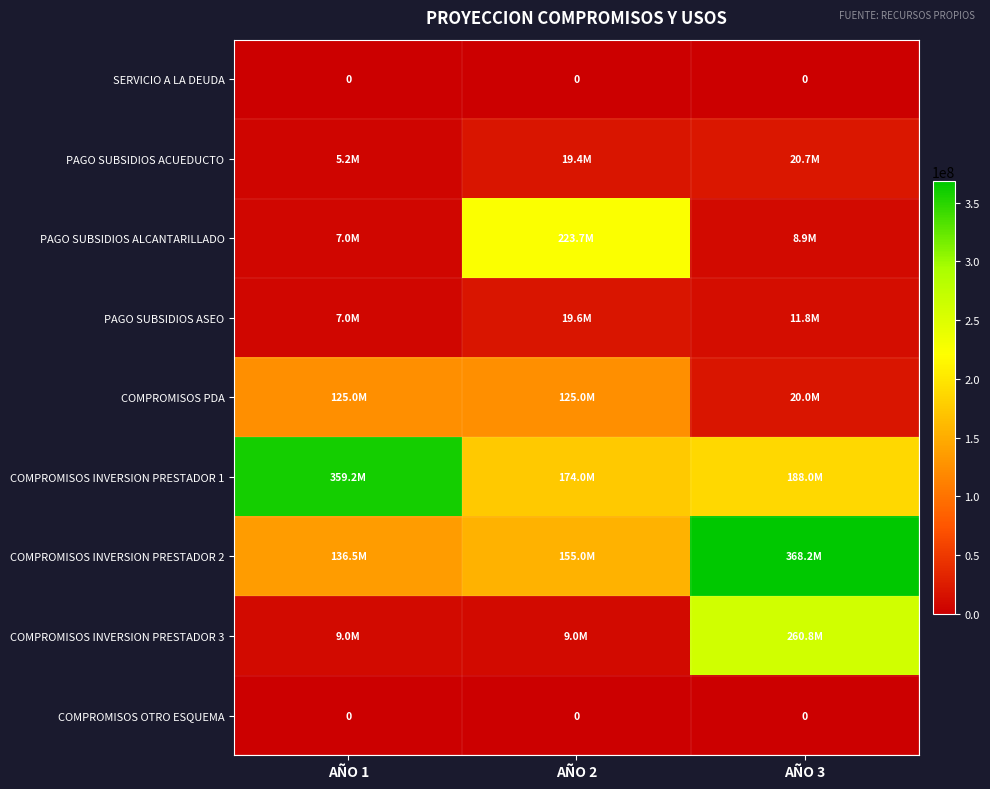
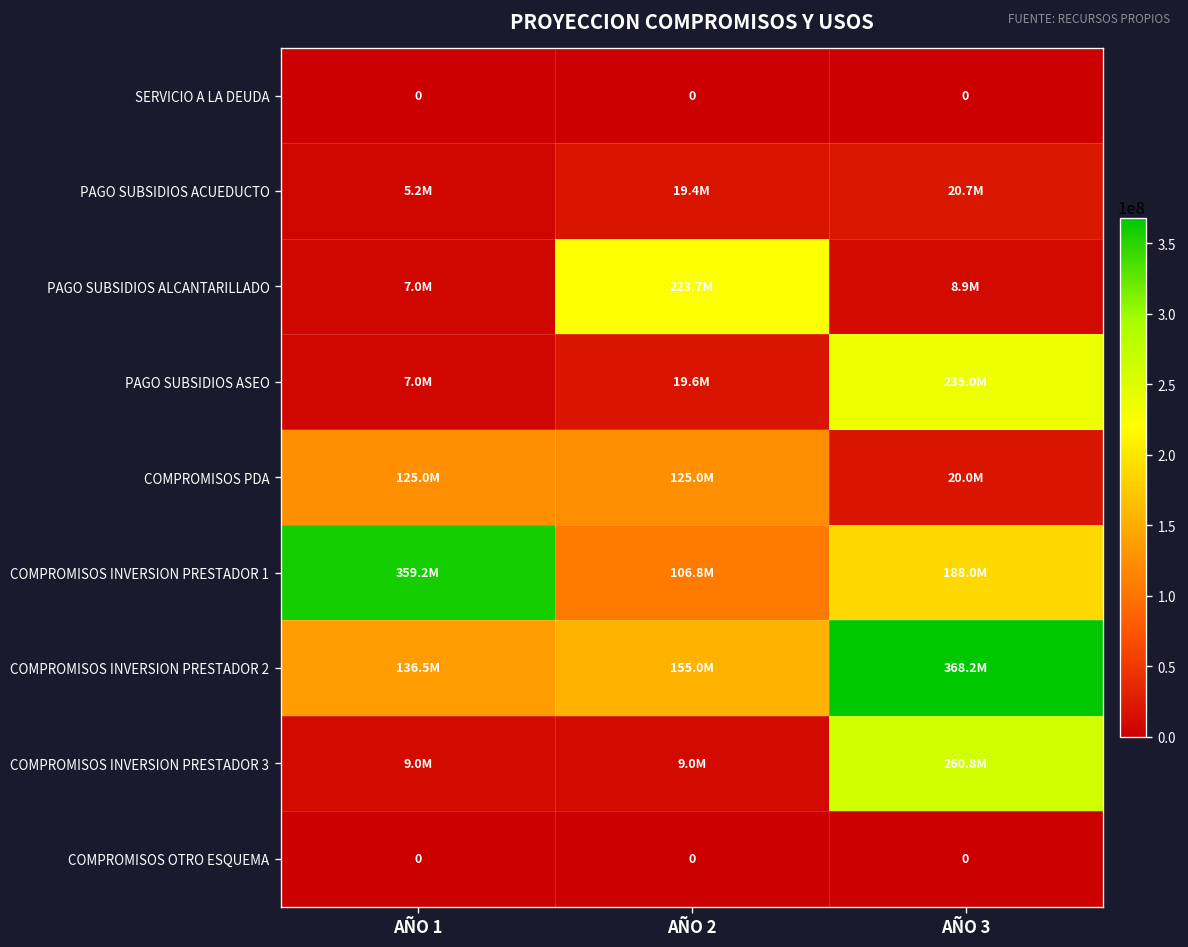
PAGO SUBSIDIOS ASEO, AÑO 3: 11.8M -> 235.0M
COMPROMISOS INVERSION PRESTADOR 1, AÑO 2: 174.0M -> 106.8M
